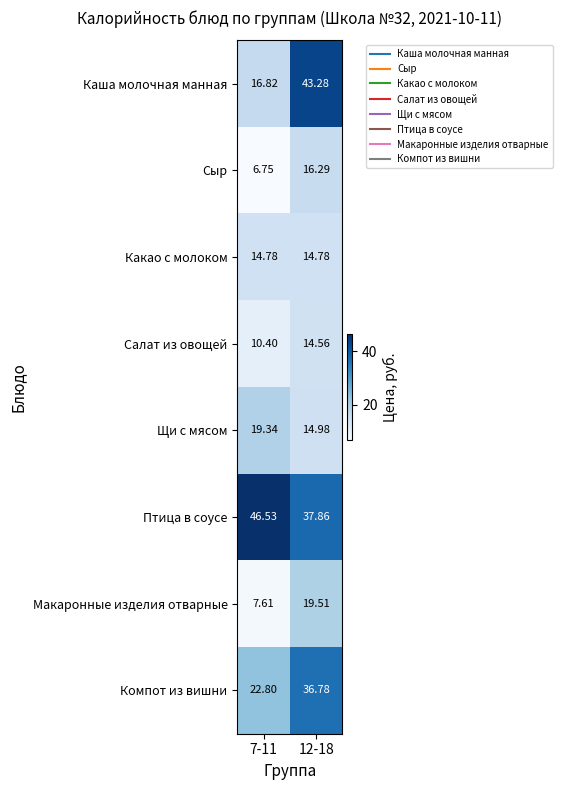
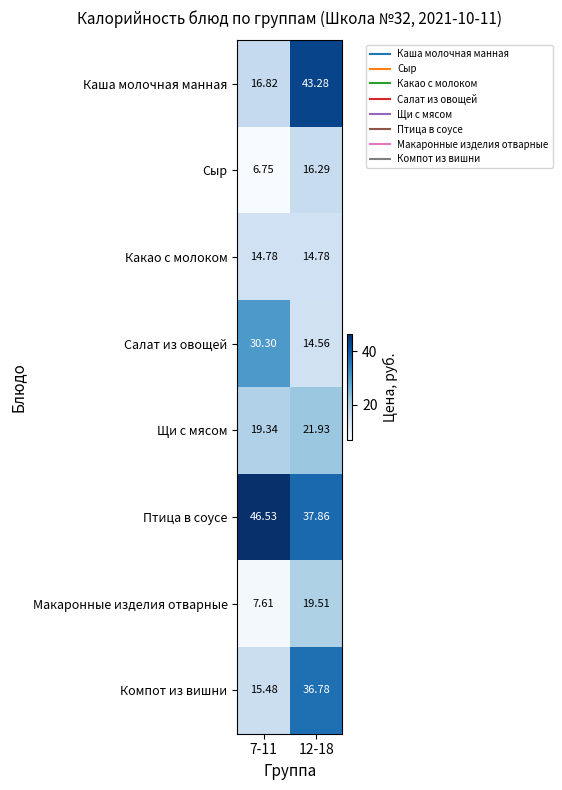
Салат из овощей, 7-11: 10.40 -> 30.30
Щи с мясом, 12-18: 14.98 -> 21.93
Компот из вишни, 7-11: 22.80 -> 15.48
